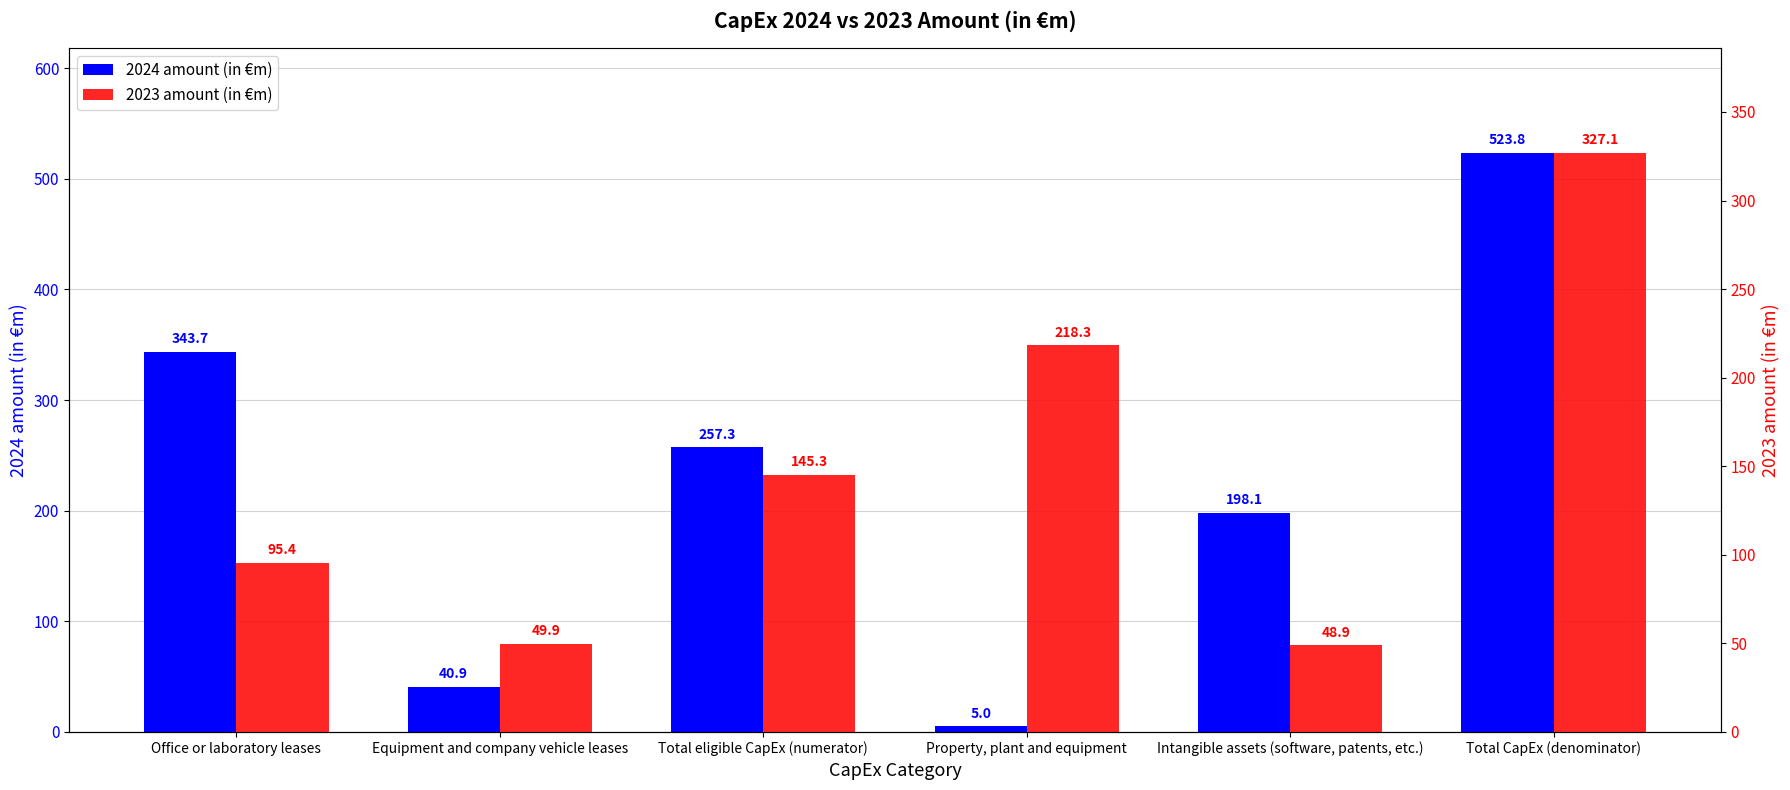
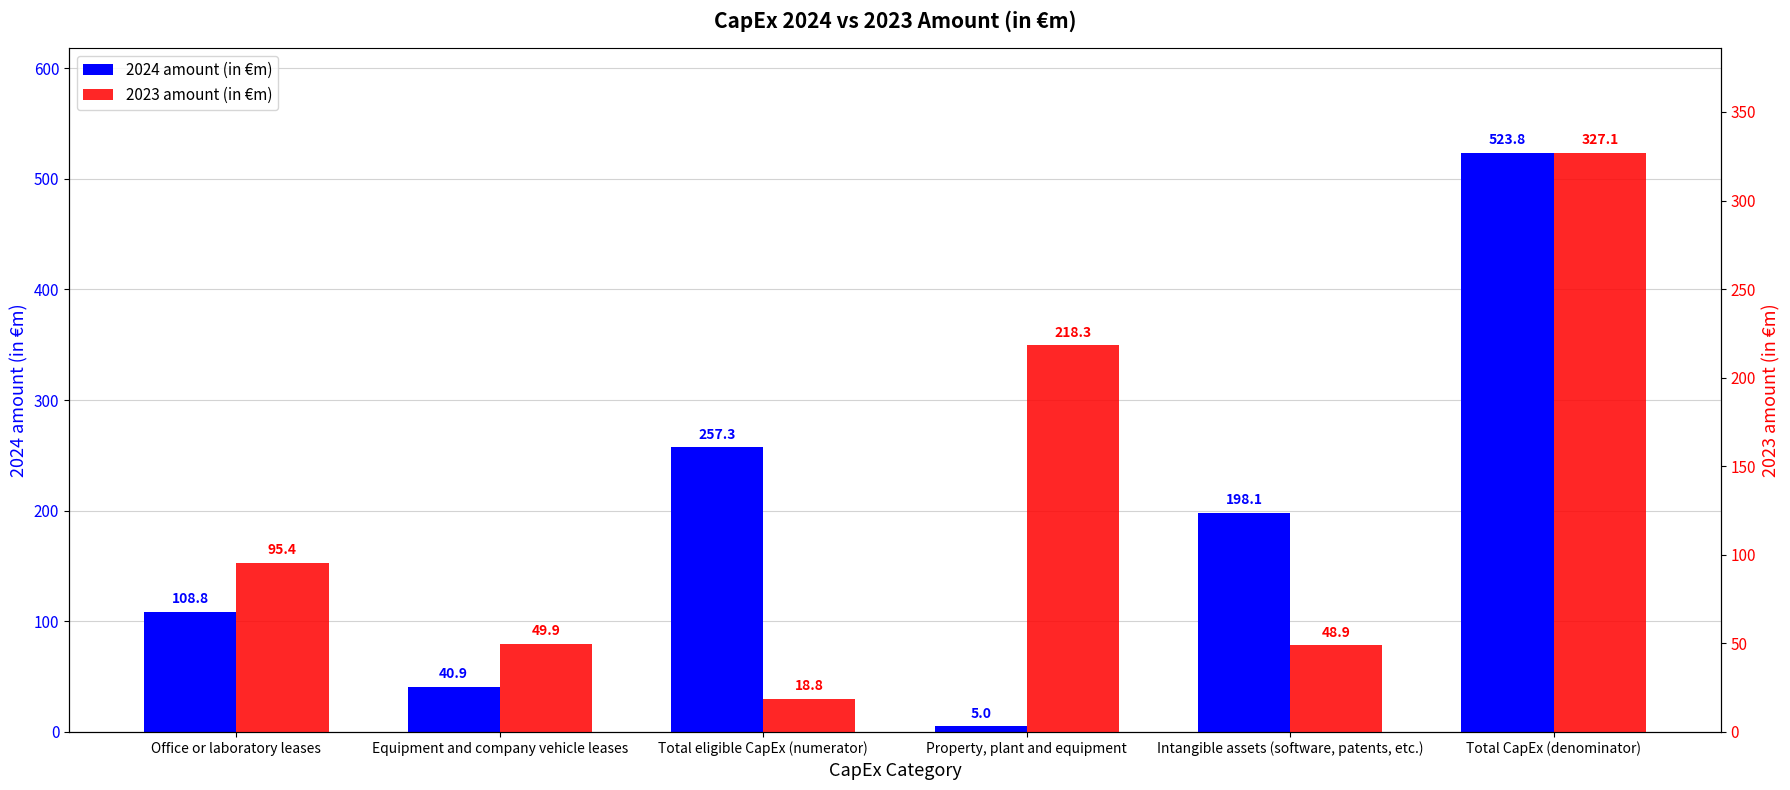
2024 amount (in €m), Office or laboratory leases: 343.7 -> 108.8
2023 amount (in €m), Total eligible CapEx (numerator): 145.3 -> 18.8
